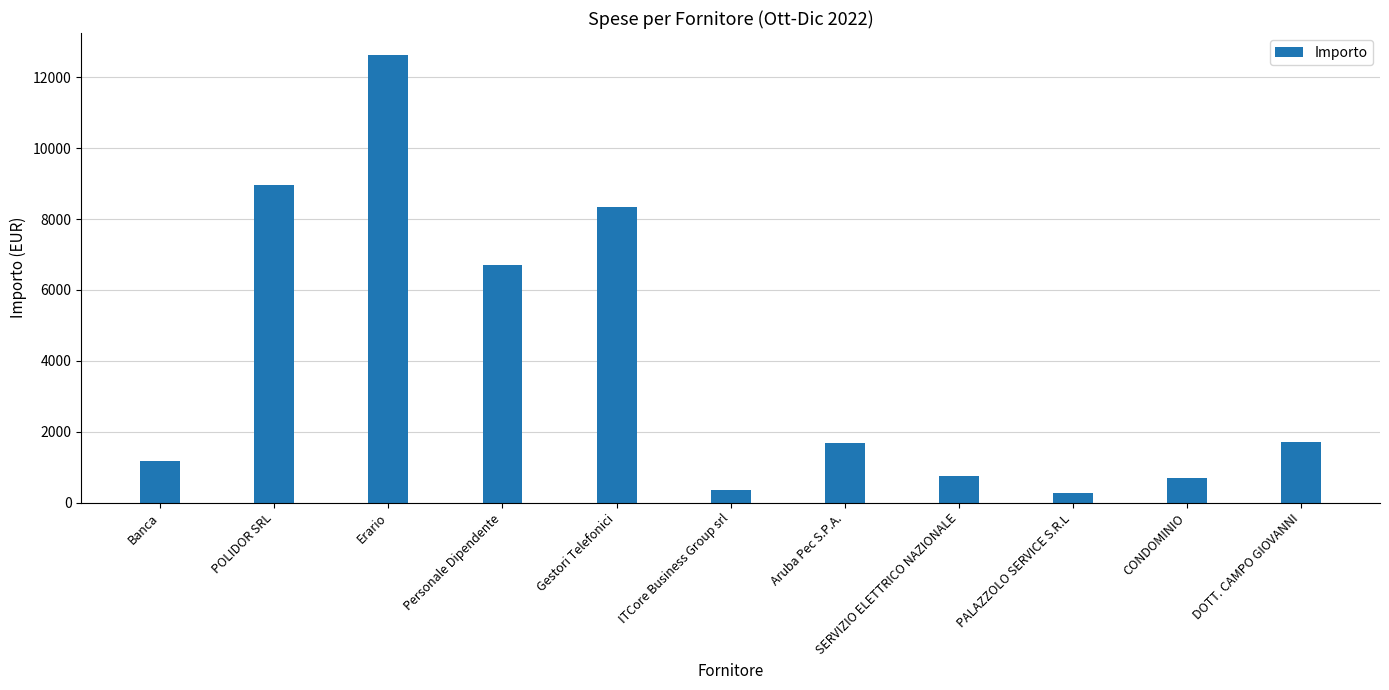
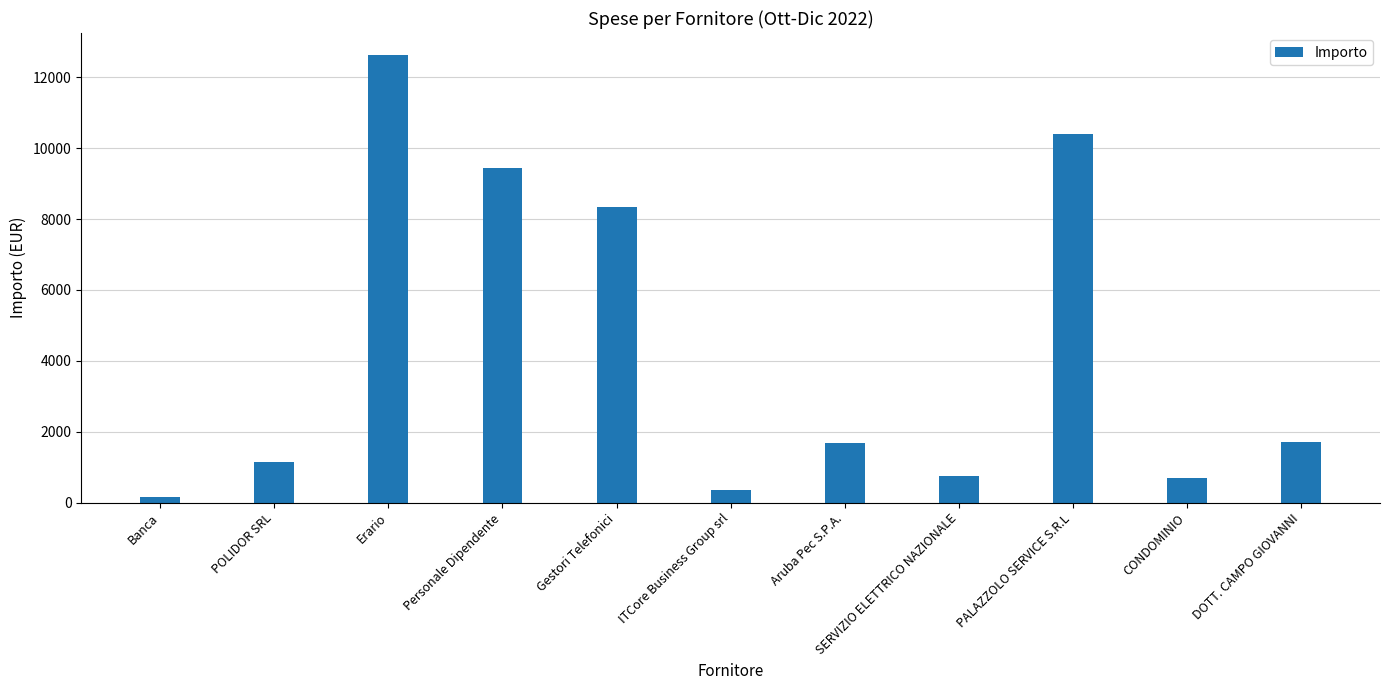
Banca: 1200 -> 200
POLIDOR SRL: 9000 -> 1100
Personale Dipendente: 6700 -> 9400
PALAZZOLO SERVICE S.R.L: 300 -> 10400
